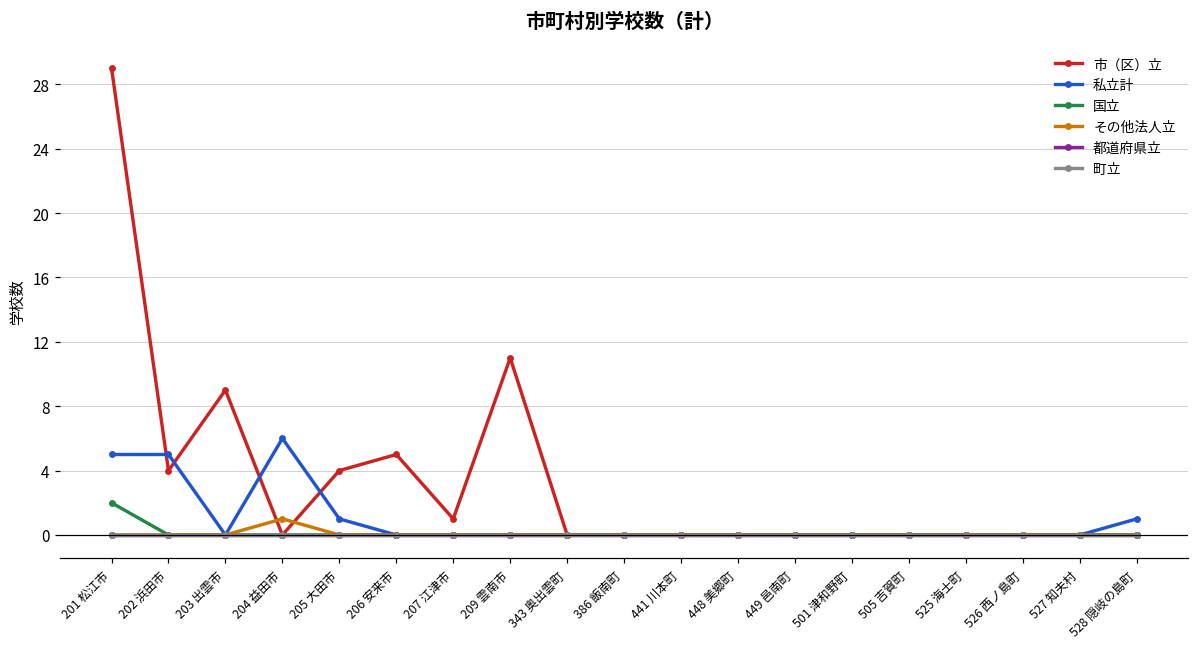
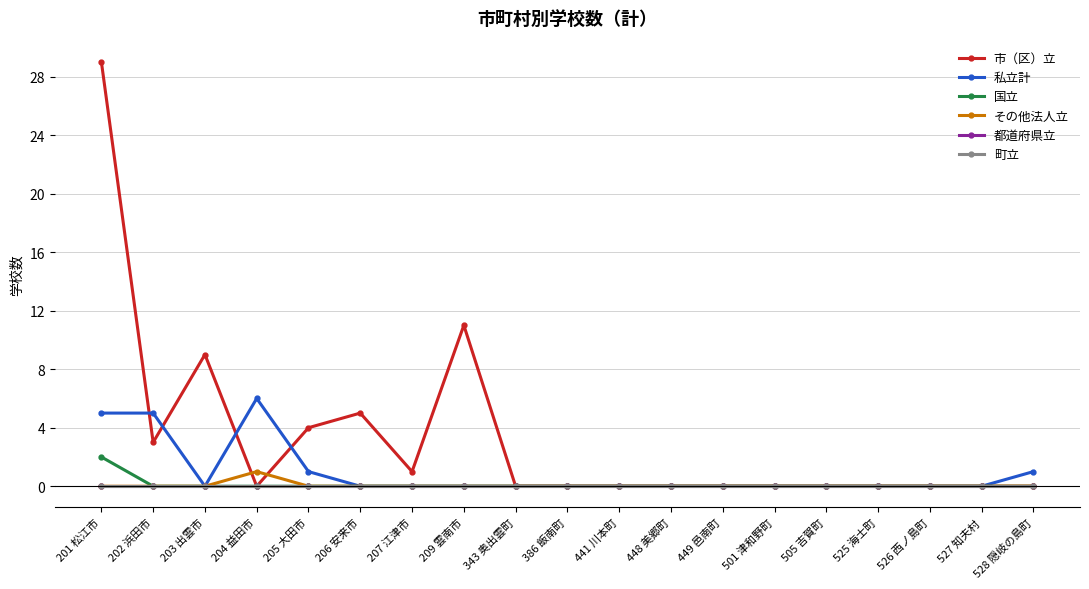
市（区）立, 202 浜田市: 4 -> 3
